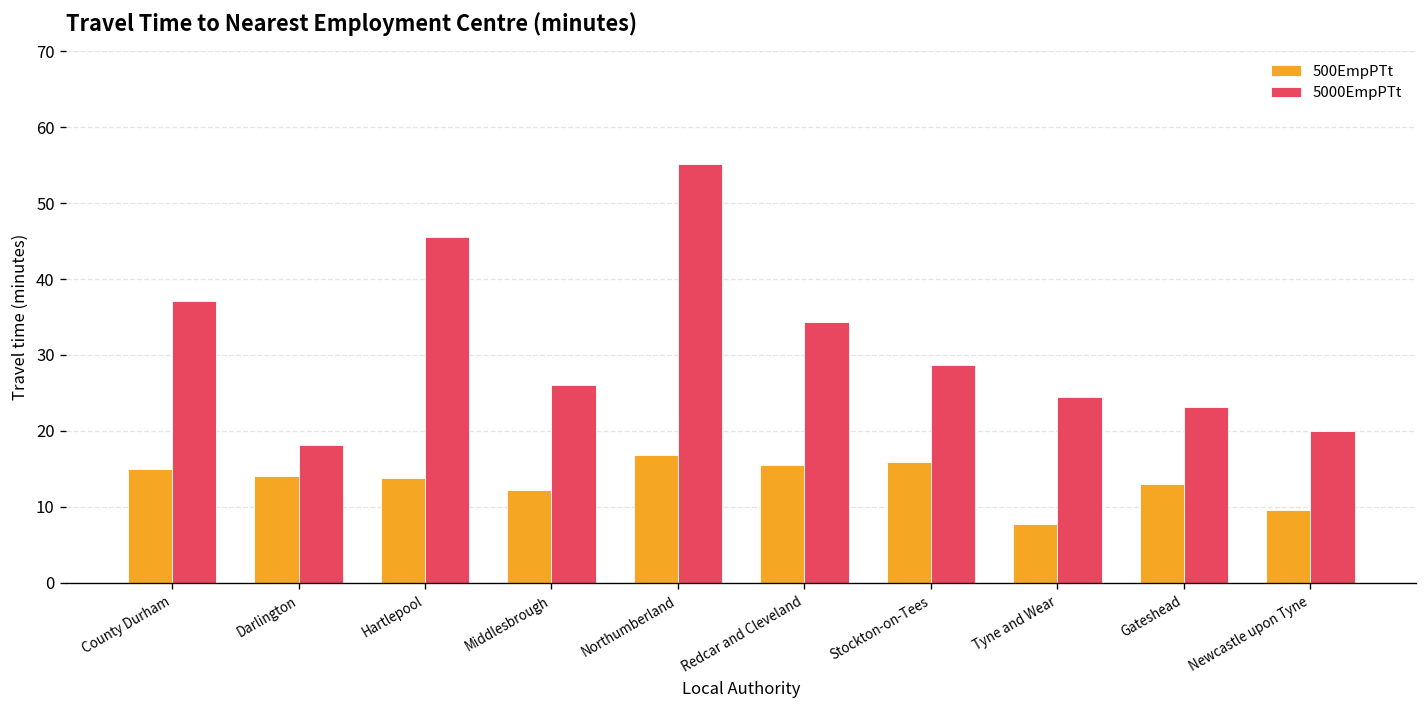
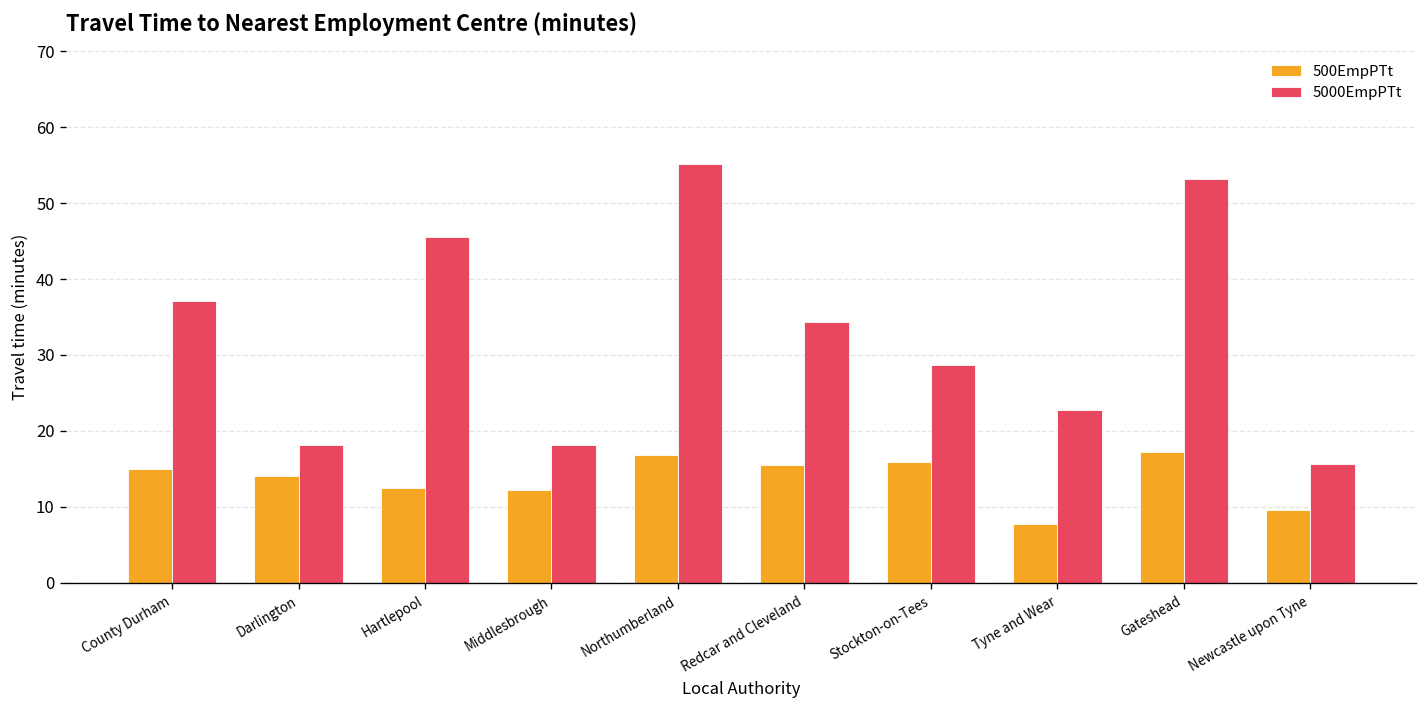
500EmpPTt, Hartlepool: 14 -> 12
5000EmpPTt, Middlesbrough: 26 -> 18
5000EmpPTt, Tyne and Wear: 24 -> 23
500EmpPTt, Gateshead: 13 -> 17
5000EmpPTt, Gateshead: 23 -> 53
5000EmpPTt, Newcastle upon Tyne: 20 -> 16
